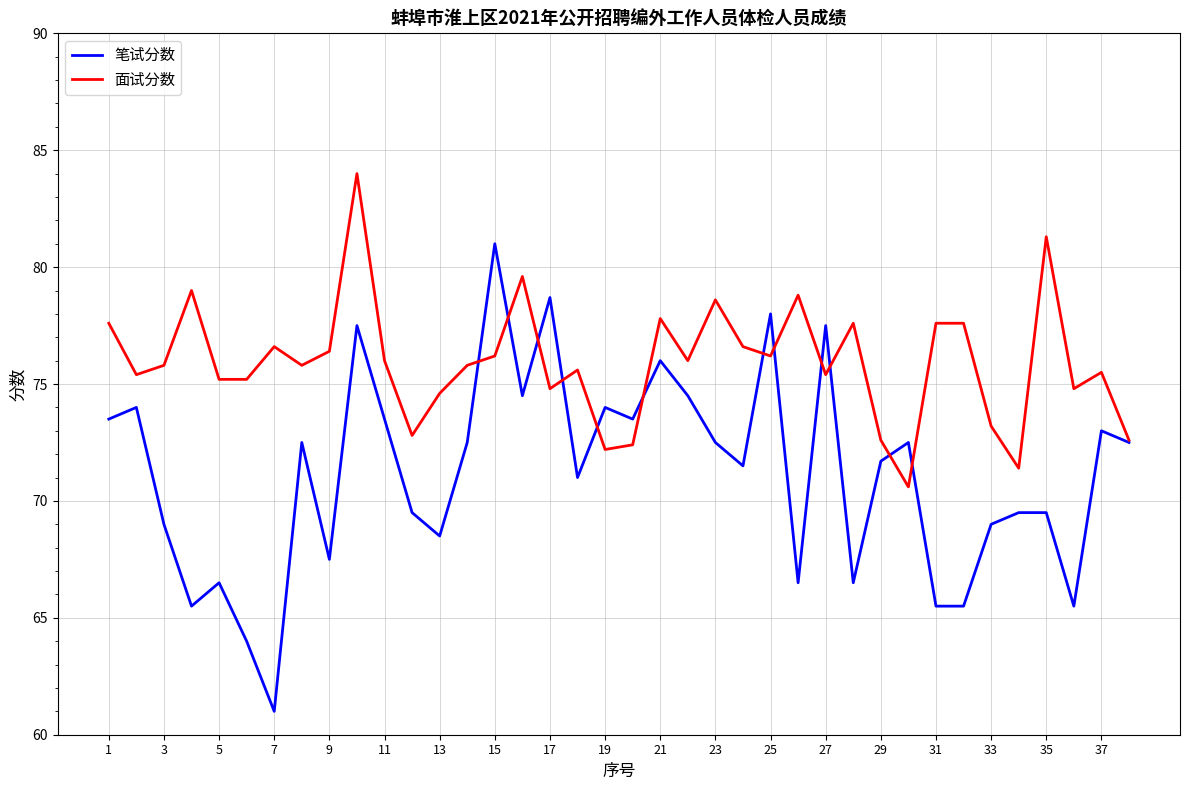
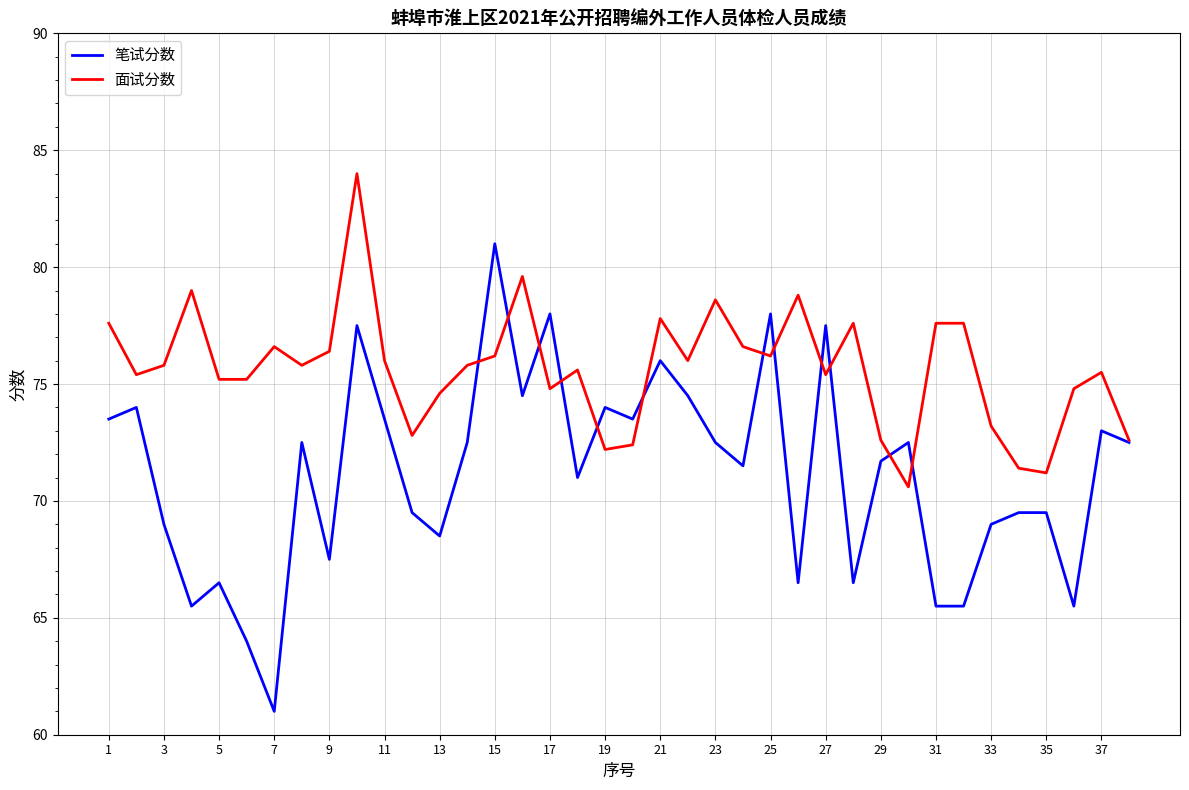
笔试分数, 17: 78.7 -> 78.0
面试分数, 35: 81.3 -> 71.2
